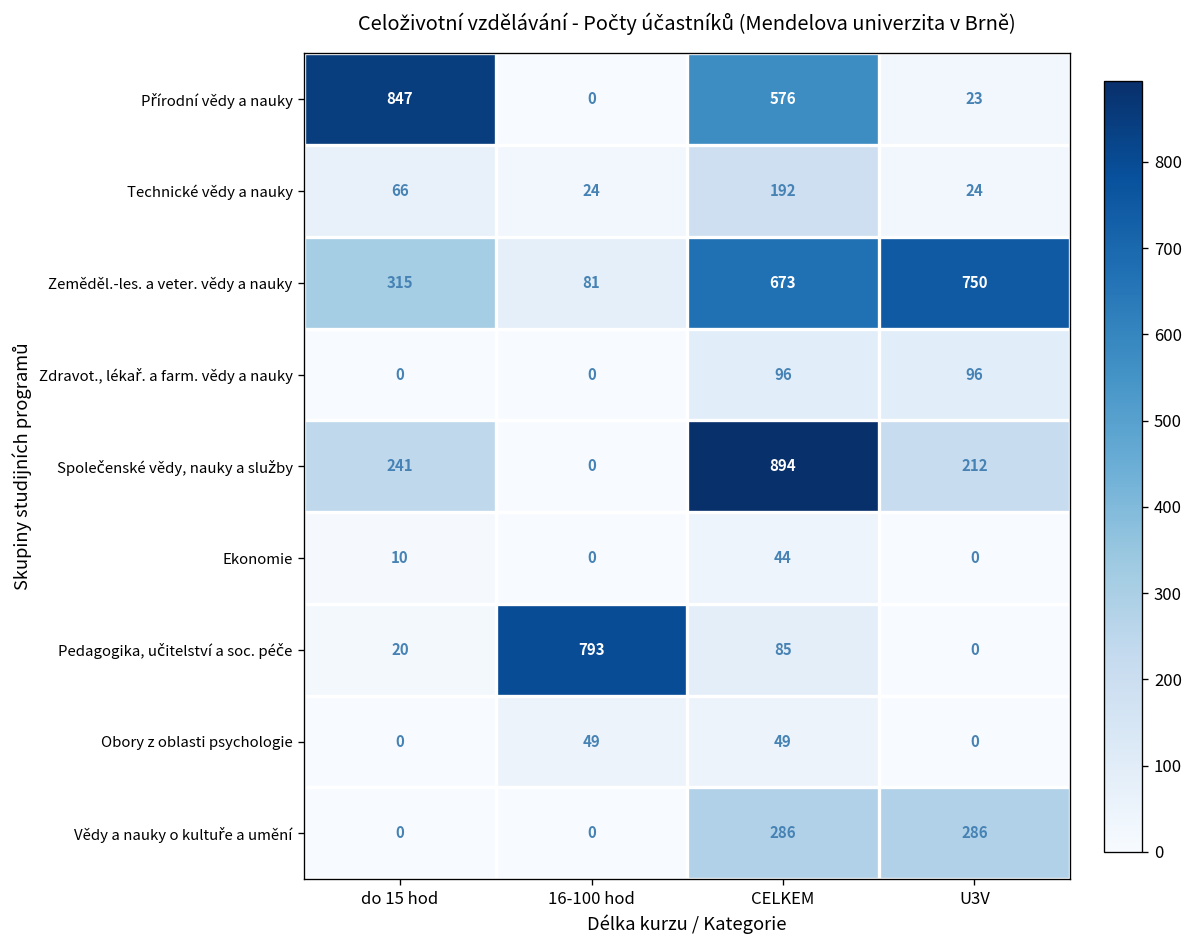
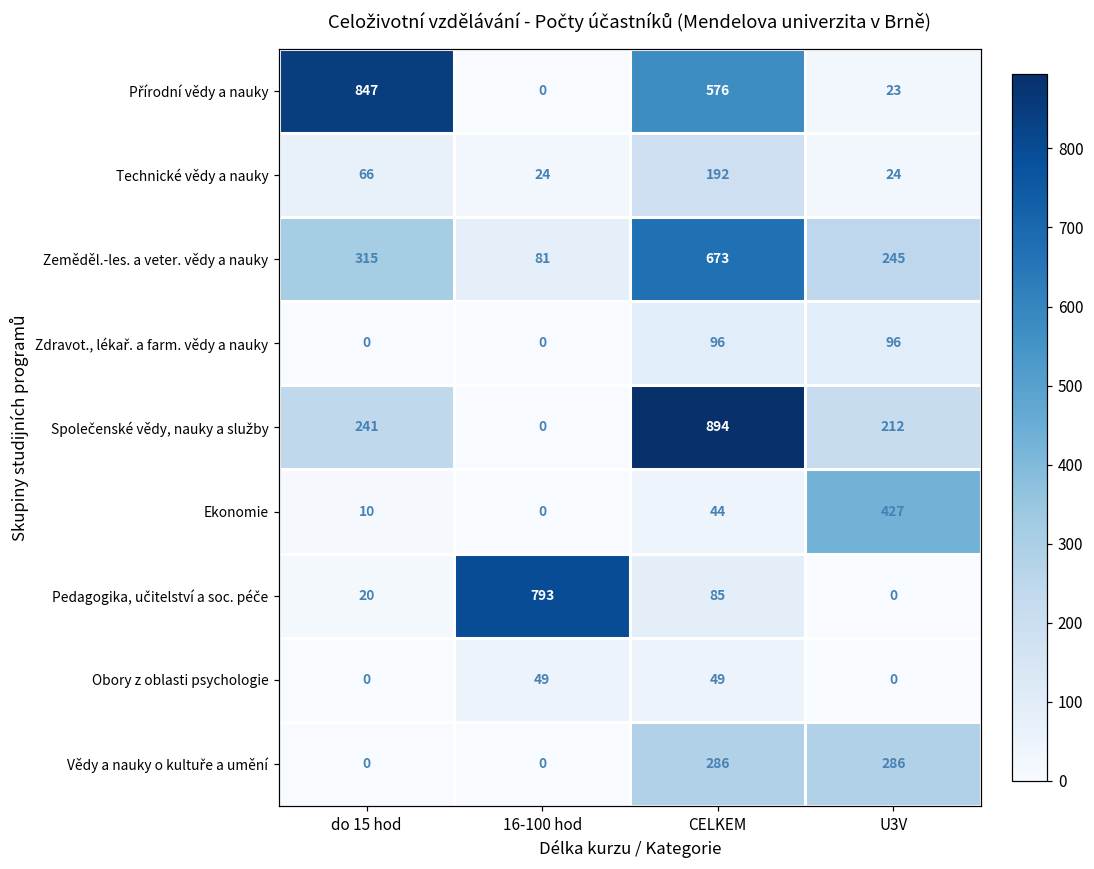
Zeměděl.-les. a veter. vědy a nauky, U3V: 750 -> 245
Ekonomie, U3V: 0 -> 427
